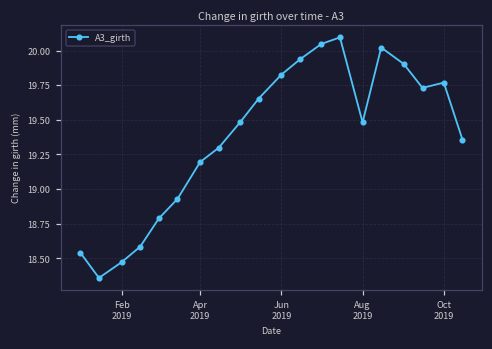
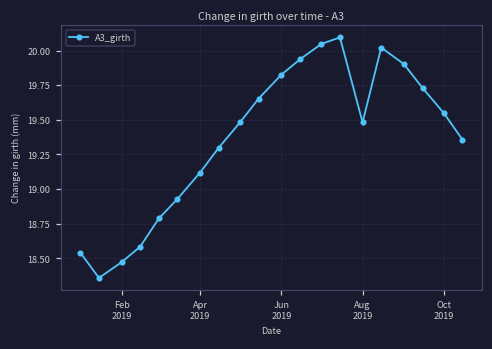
Apr 2019: 19.20 -> 19.12
Oct 2019: 19.77 -> 19.55
